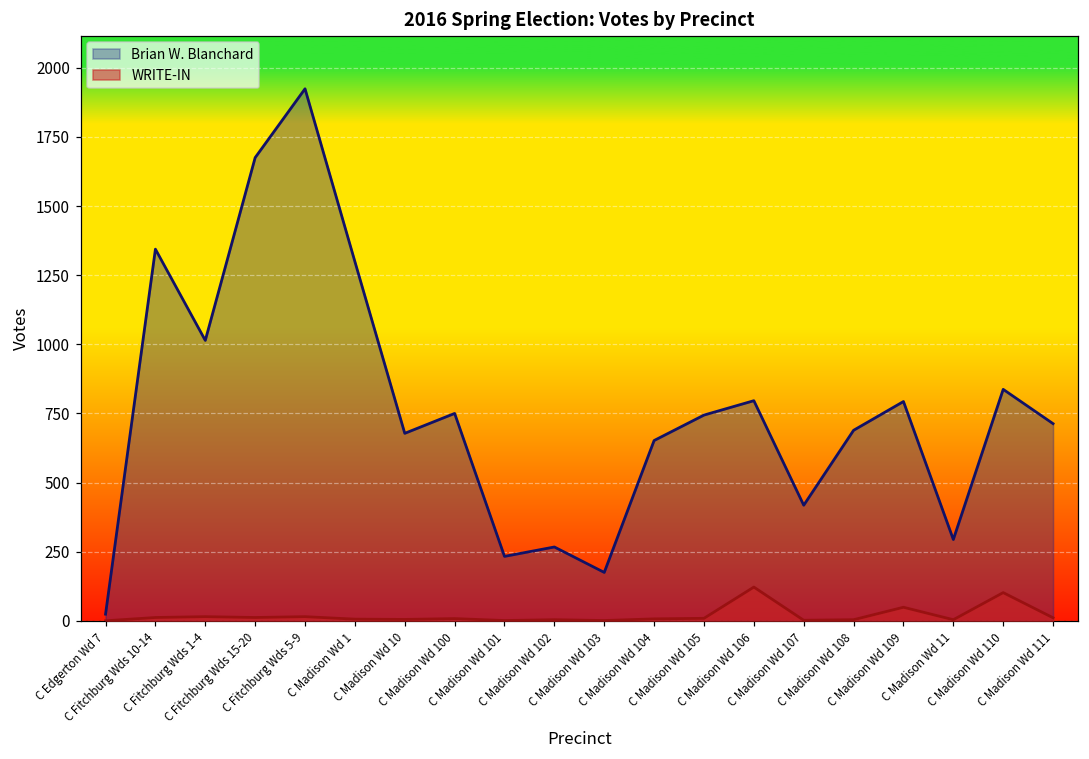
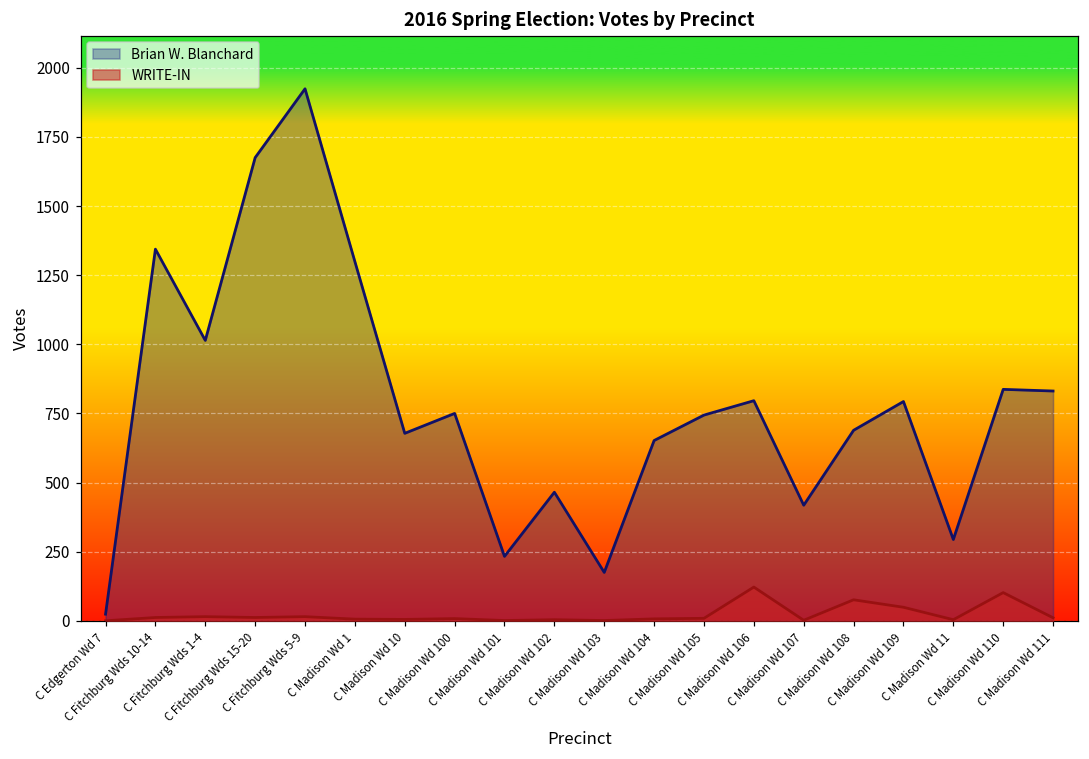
Brian W. Blanchard, C Madison Wd 102: 270 -> 470
WRITE-IN, C Madison Wd 108: 0 -> 80
Brian W. Blanchard, C Madison Wd 111: 710 -> 830
